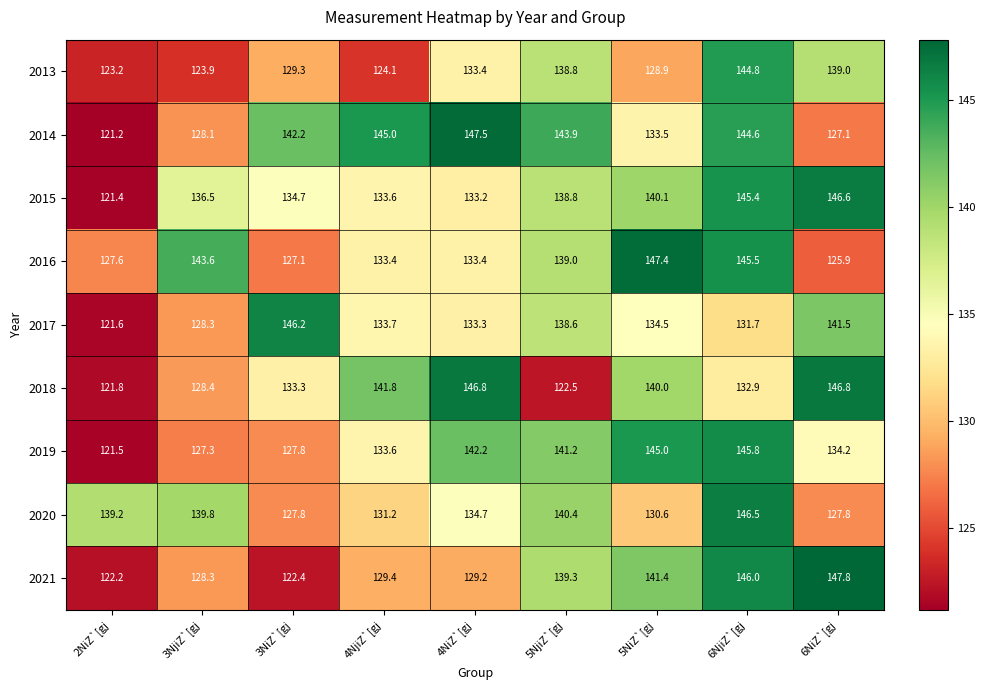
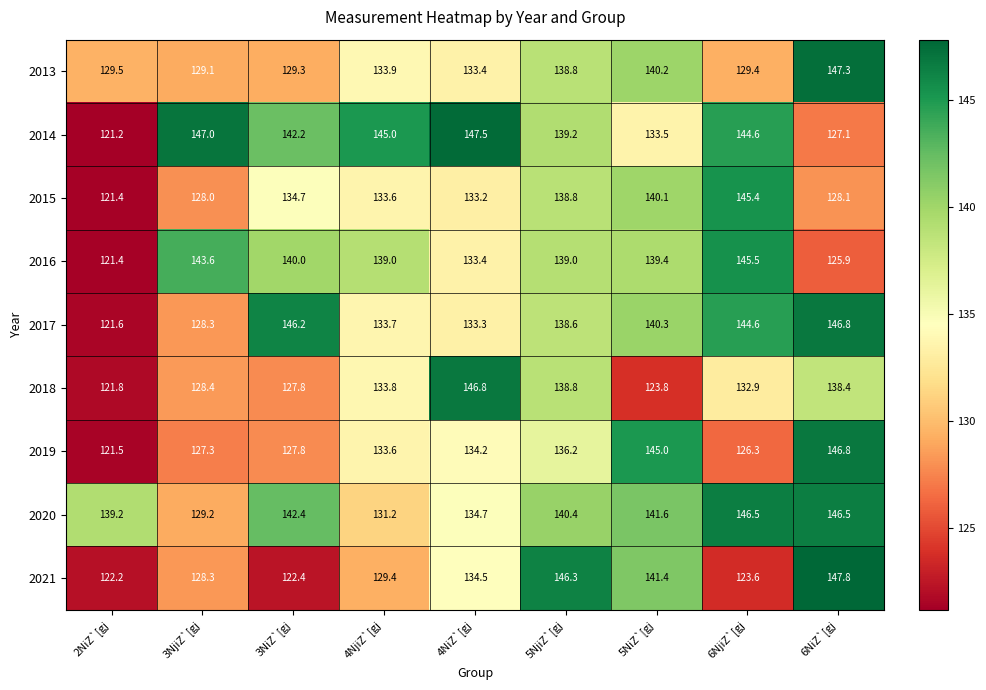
2013, 2NiZ`[gj: 123.2 -> 129.5
2013, 3NjiZ`[gj: 123.9 -> 129.1
2013, 4NjiZ`[gj: 124.1 -> 133.9
2013, 5NiZ`[gj: 128.9 -> 140.2
2013, 6NjiZ`[gj: 144.8 -> 129.4
2013, 6NiZ`[gj: 139.0 -> 147.3
2014, 3NjiZ`[gj: 128.1 -> 147.0
2014, 5NjiZ`[gj: 143.9 -> 139.2
2015, 3NjiZ`[gj: 136.5 -> 128.0
2015, 6NiZ`[gj: 146.6 -> 128.1
2016, 2NiZ`[gj: 127.6 -> 121.4
2016, 3NiZ`[gj: 127.1 -> 140.0
2016, 4NjiZ`[gj: 133.4 -> 139.0
2016, 5NiZ`[gj: 147.4 -> 139.4
2017, 5NiZ`[gj: 134.5 -> 140.3
2017, 6NjiZ`[gj: 131.7 -> 144.6
2017, 6NiZ`[gj: 141.5 -> 146.8
2018, 3NiZ`[gj: 133.3 -> 127.8
2018, 4NjiZ`[gj: 141.8 -> 133.8
2018, 5NjiZ`[gj: 122.5 -> 138.8
2018, 5NiZ`[gj: 140.0 -> 123.8
2018, 6NiZ`[gj: 146.8 -> 138.4
2019, 4NiZ`[gj: 142.2 -> 134.2
2019, 5NjiZ`[gj: 141.2 -> 136.2
2019, 6NjiZ`[gj: 145.8 -> 126.3
2019, 6NiZ`[gj: 134.2 -> 146.8
2020, 3NjiZ`[gj: 139.8 -> 129.2
2020, 3NiZ`[gj: 127.8 -> 142.4
2020, 5NiZ`[gj: 130.6 -> 141.6
2020, 6NiZ`[gj: 127.8 -> 146.5
2021, 4NiZ`[gj: 129.2 -> 134.5
2021, 5NjiZ`[gj: 139.3 -> 146.3
2021, 6NjiZ`[gj: 146.0 -> 123.6
